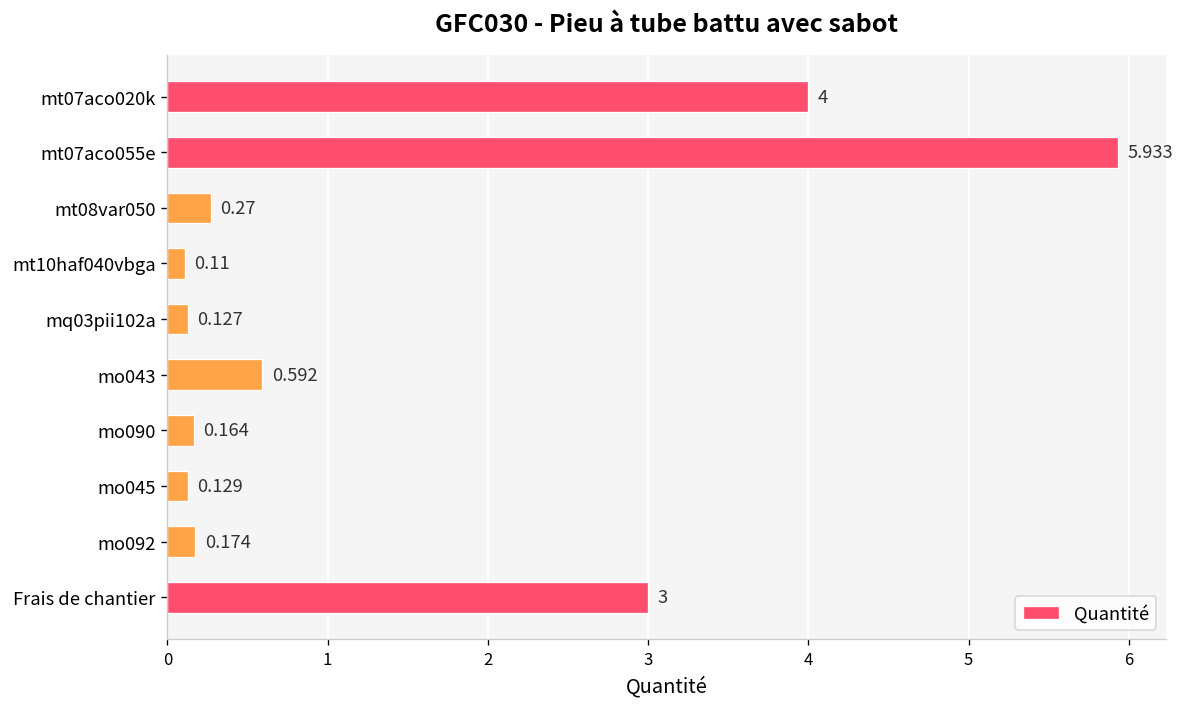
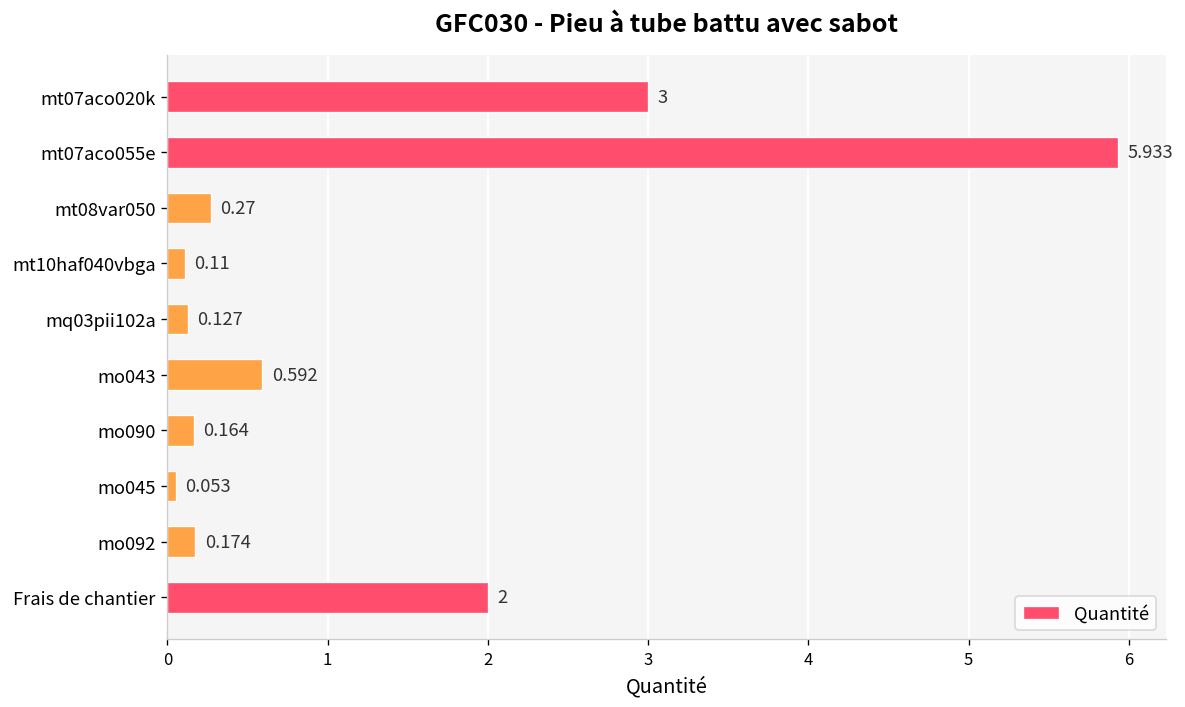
mt07aco020k: 4 -> 3
mo045: 0.129 -> 0.053
Frais de chantier: 3 -> 2
